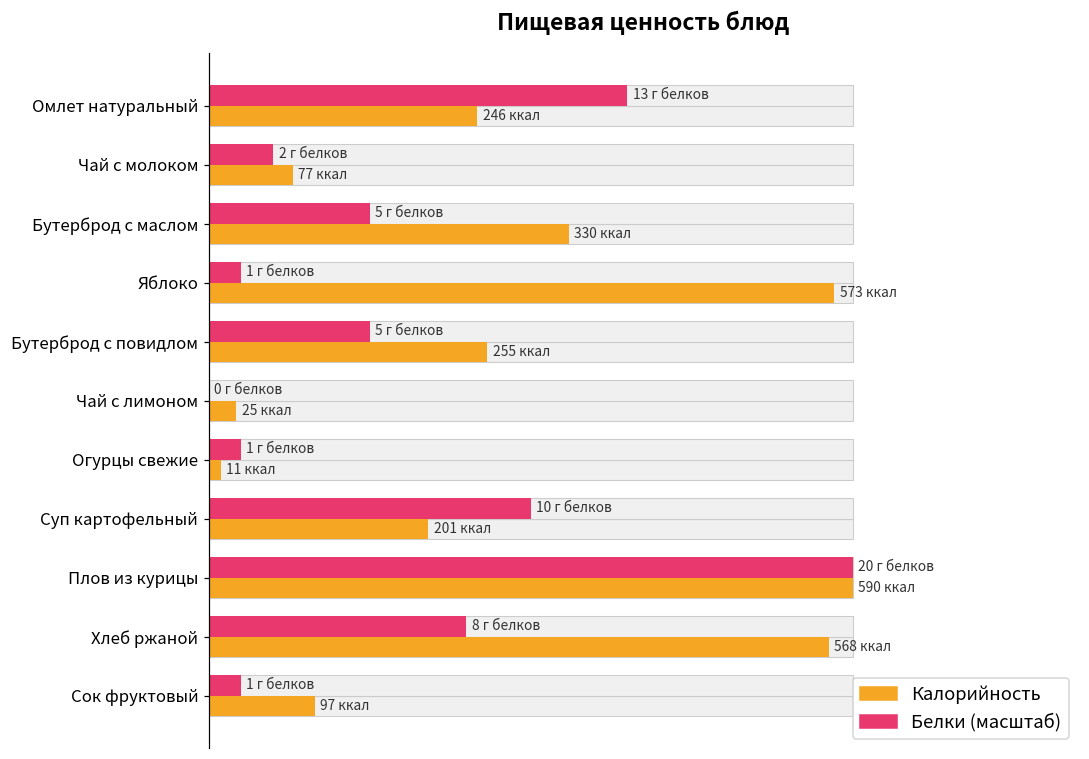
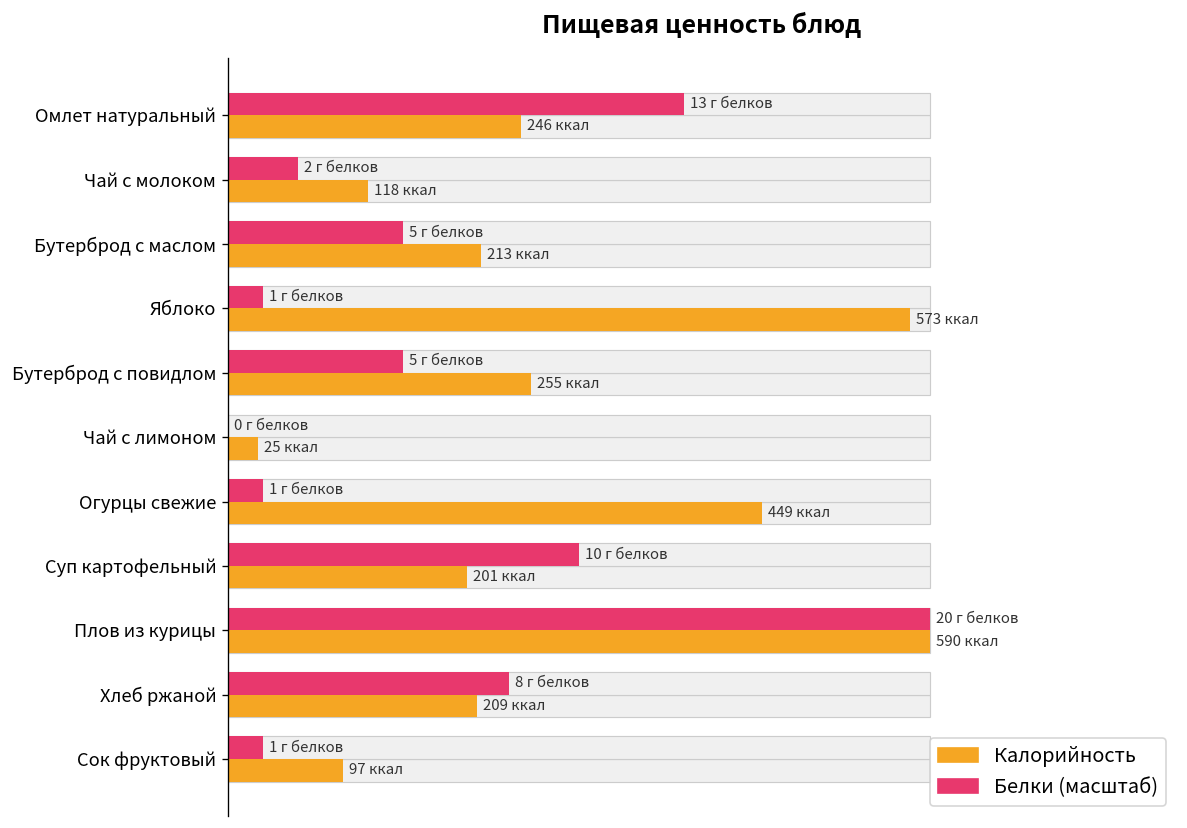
Калорийность, Чай с молоком: 77 -> 118
Калорийность, Бутерброд с маслом: 330 -> 213
Калорийность, Огурцы свежие: 11 -> 449
Калорийность, Хлеб ржаной: 568 -> 209
